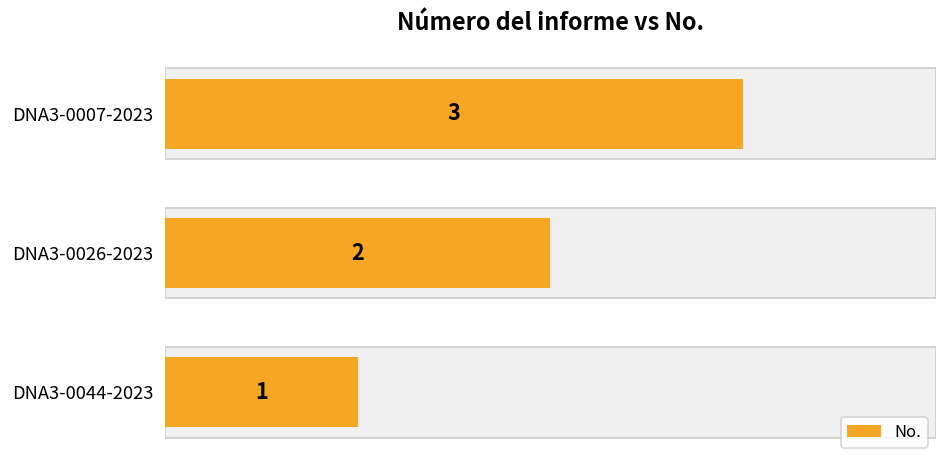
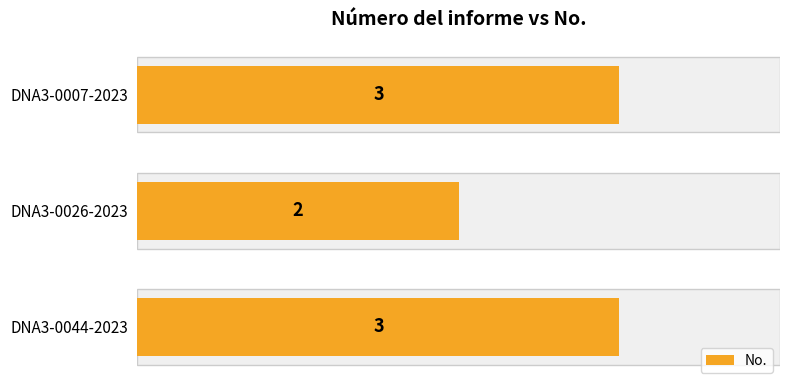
No., DNA3-0044-2023: 1 -> 3
